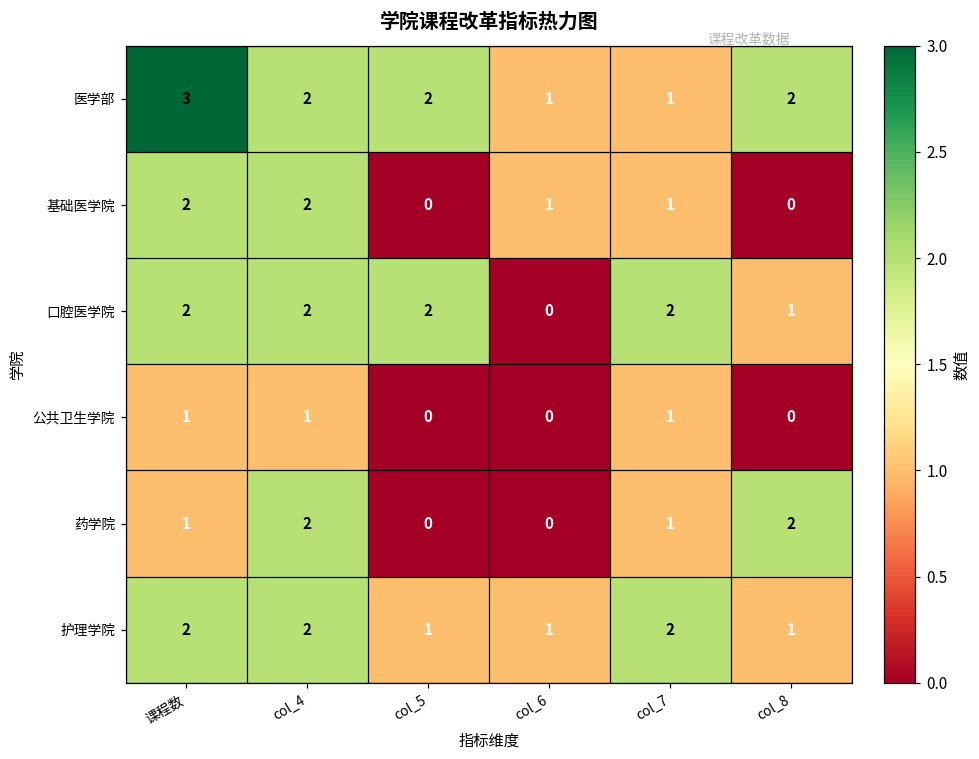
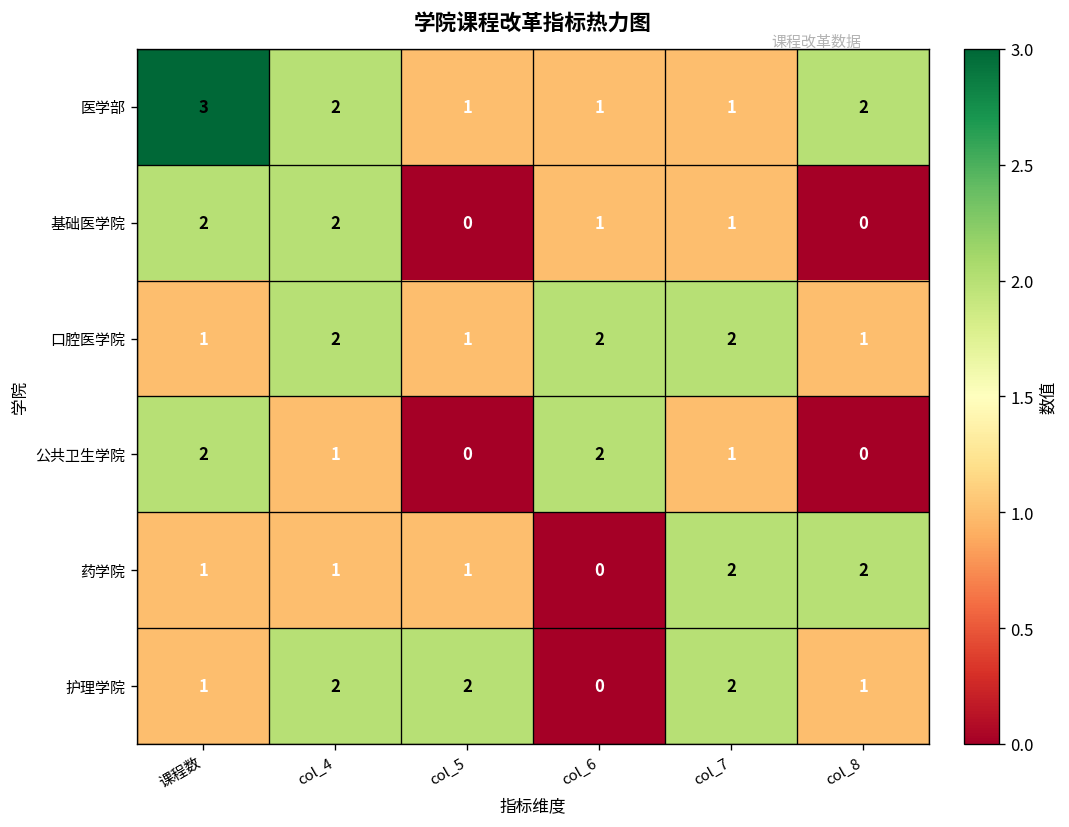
医学部, col_5: 2 -> 1
口腔医学院, 课程数: 2 -> 1
口腔医学院, col_5: 2 -> 1
口腔医学院, col_6: 0 -> 2
公共卫生学院, 课程数: 1 -> 2
公共卫生学院, col_6: 0 -> 2
药学院, col_4: 2 -> 1
药学院, col_5: 0 -> 1
药学院, col_7: 1 -> 2
护理学院, 课程数: 2 -> 1
护理学院, col_5: 1 -> 2
护理学院, col_6: 1 -> 0
